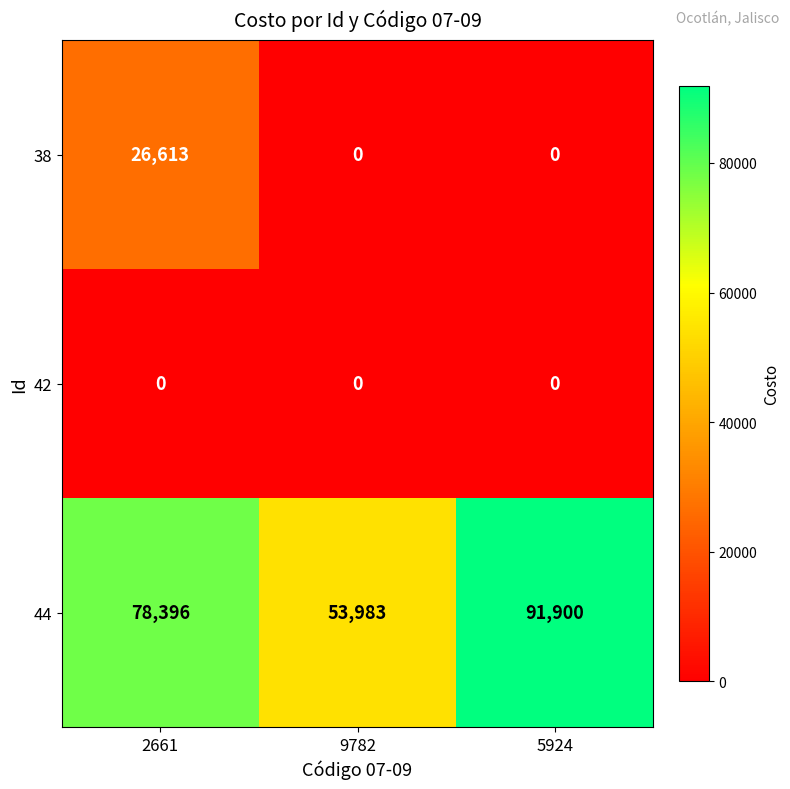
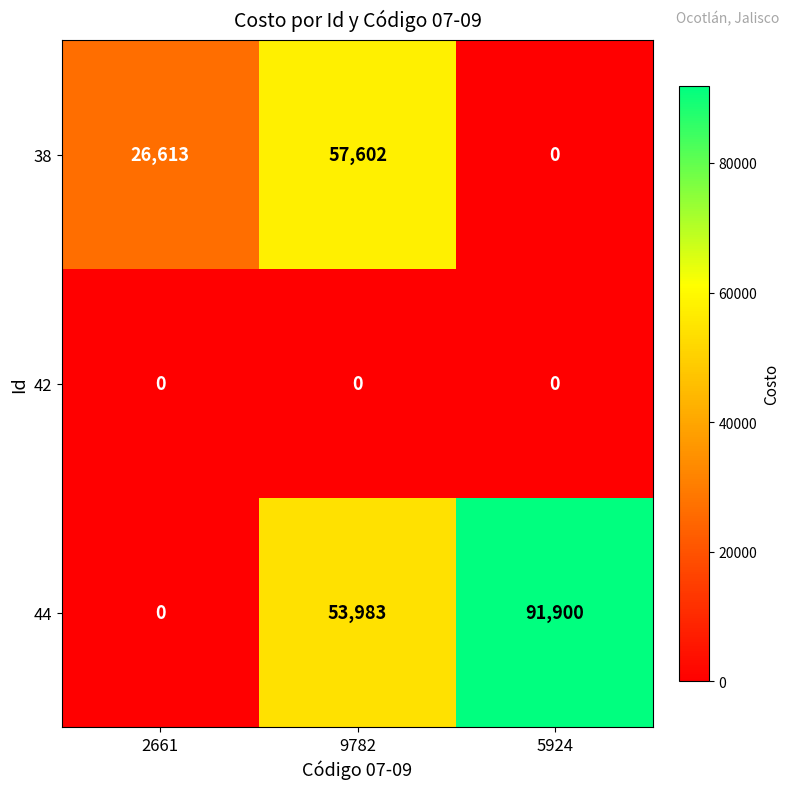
38, 9782: 0 -> 57,602
44, 2661: 78,396 -> 0
